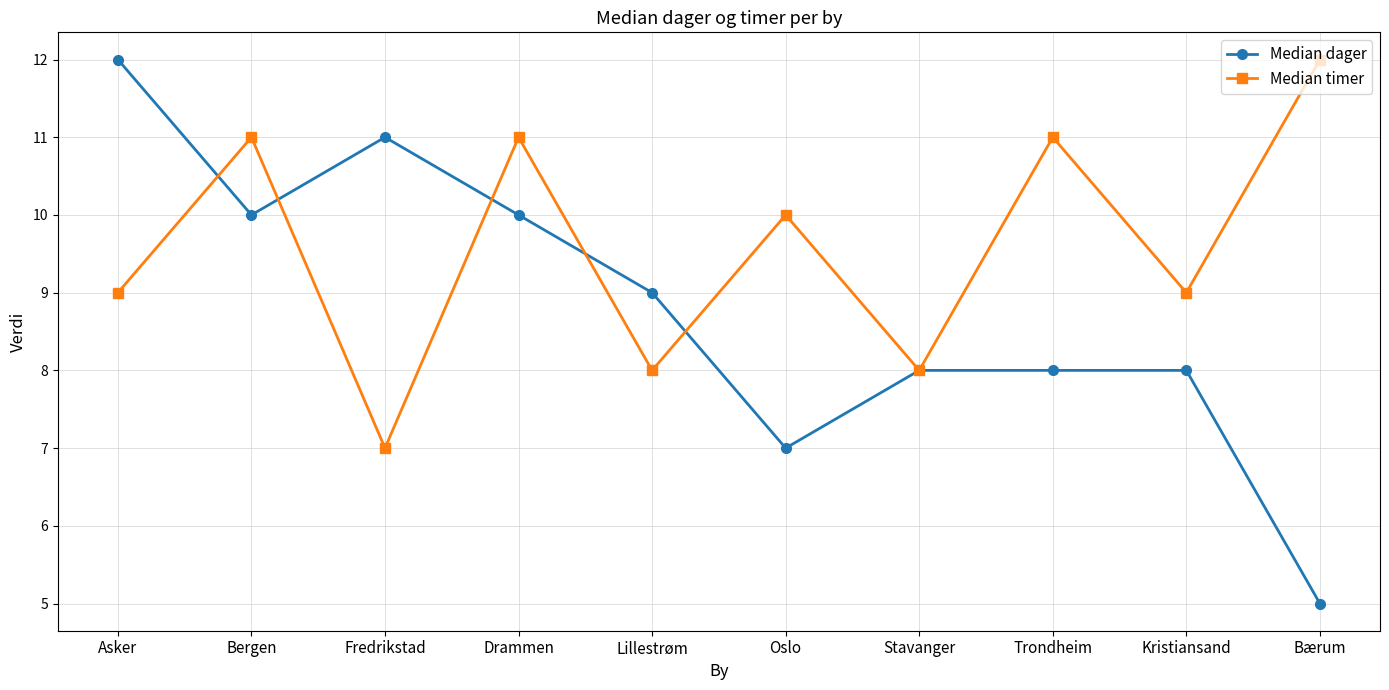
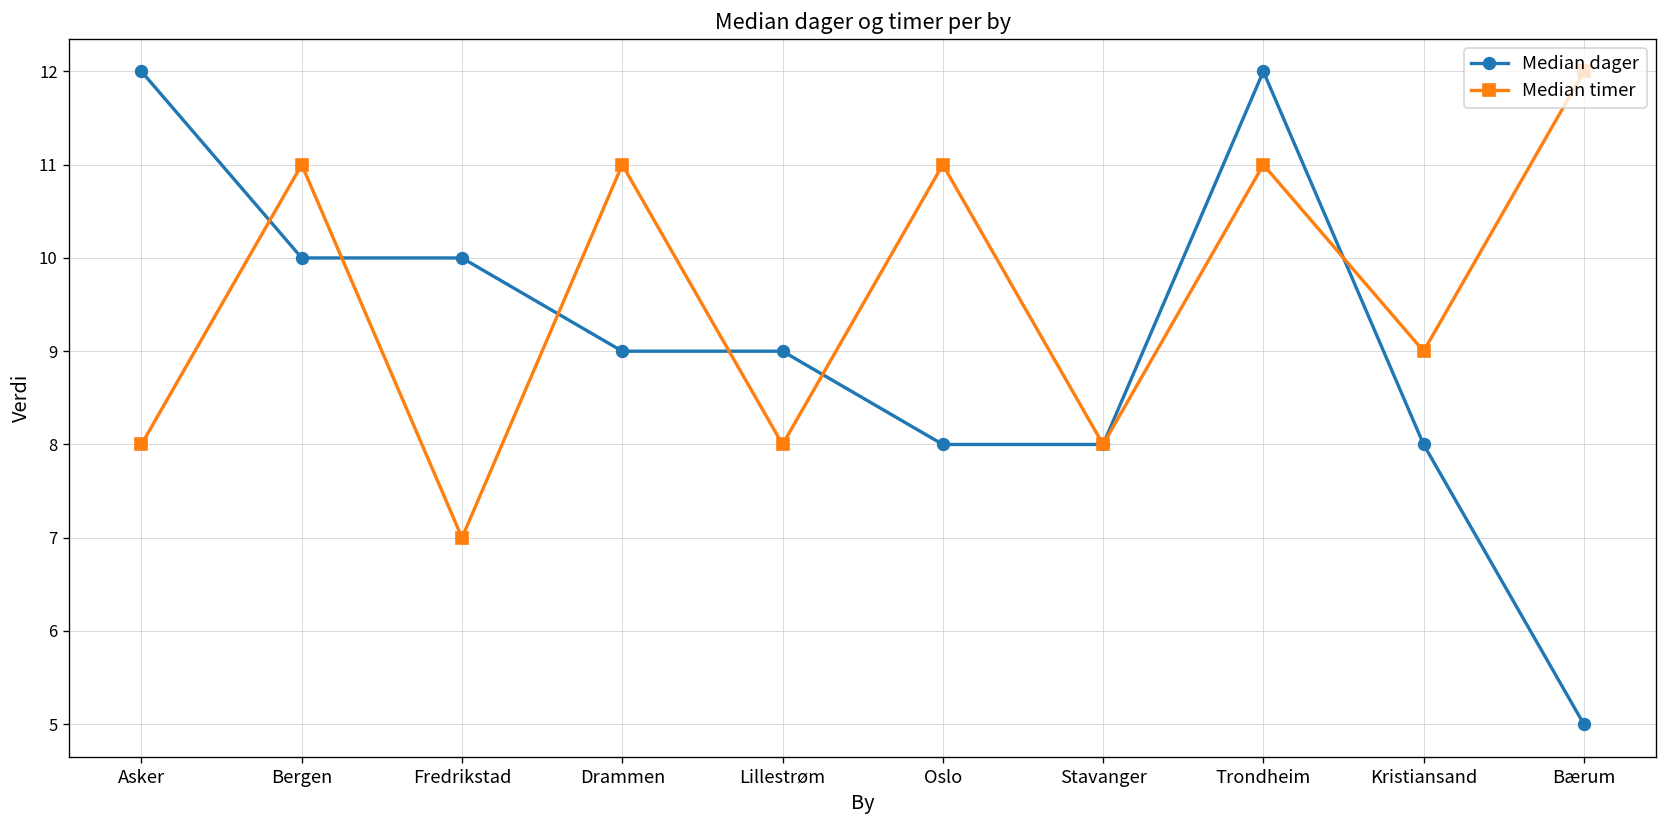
Median timer, Asker: 9 -> 8
Median dager, Fredrikstad: 11 -> 10
Median dager, Drammen: 10 -> 9
Median dager, Oslo: 7 -> 8
Median timer, Oslo: 10 -> 11
Median dager, Trondheim: 8 -> 12
